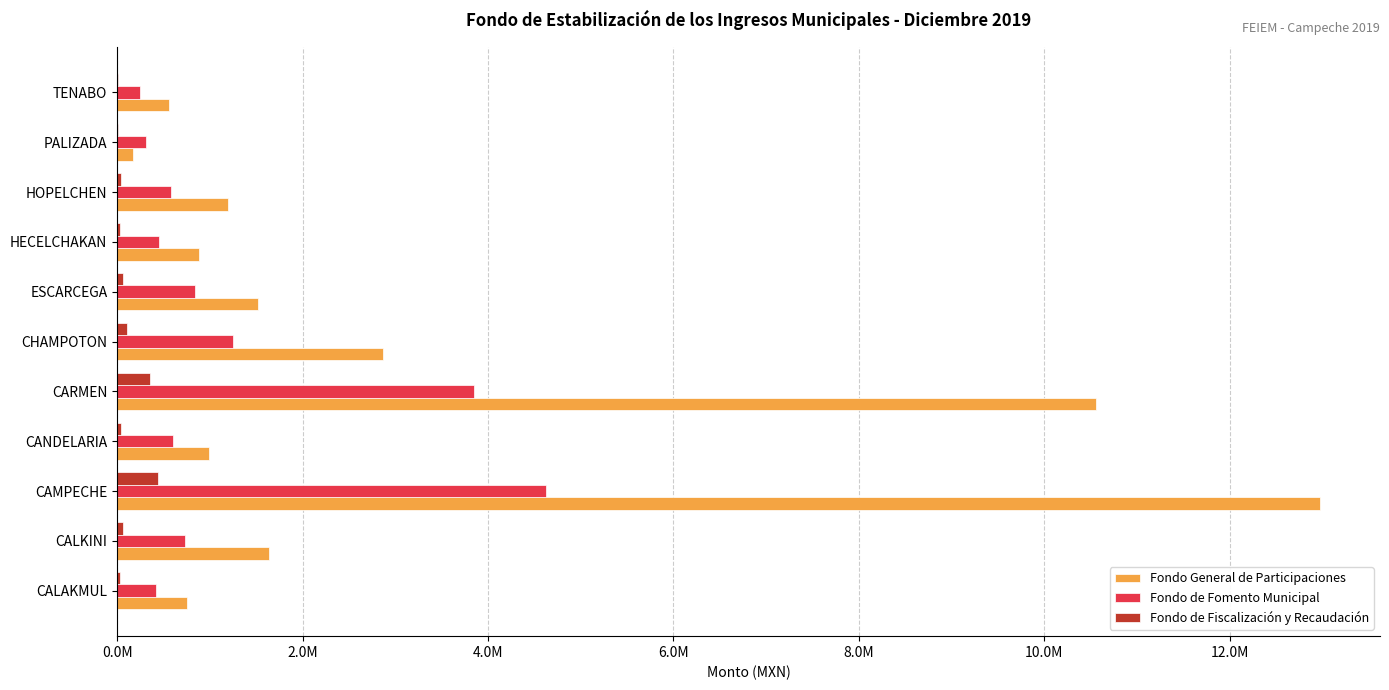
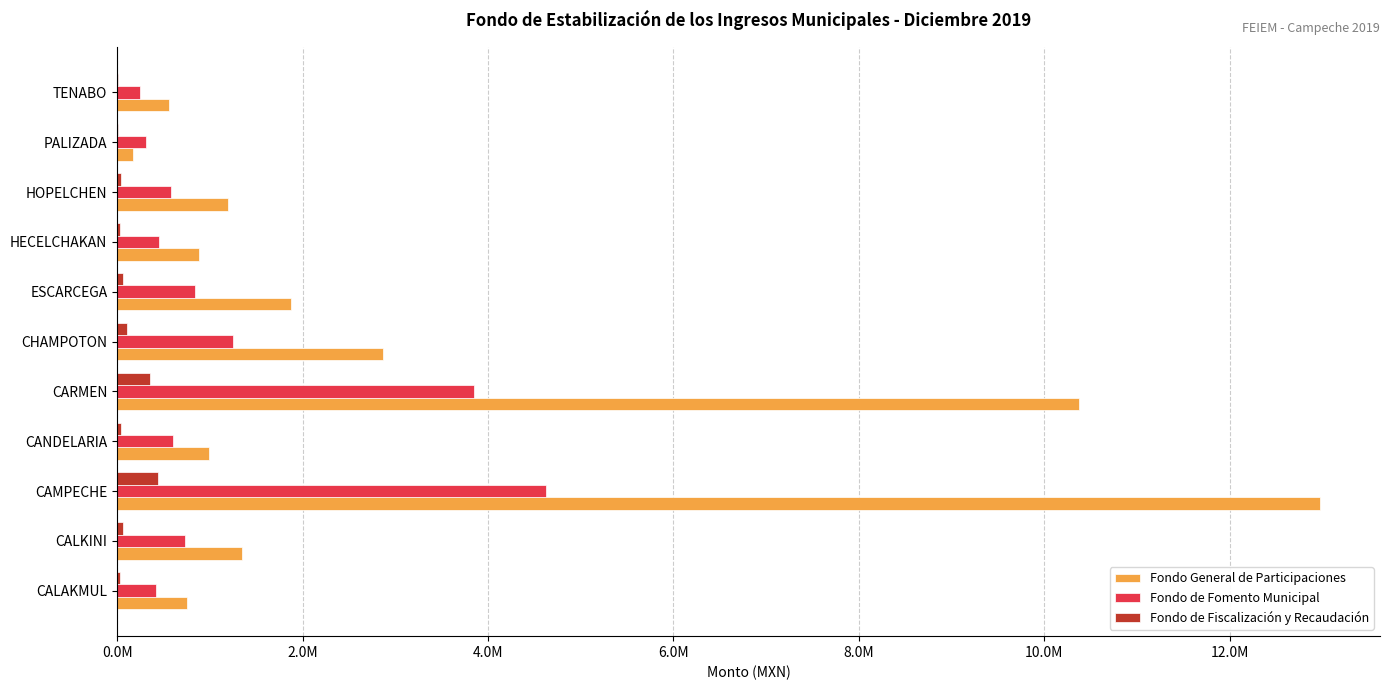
Fondo General de Participaciones, ESCARCEGA: 1500000 -> 1900000
Fondo General de Participaciones, CARMEN: 10600000 -> 10400000
Fondo General de Participaciones, CALKINI: 1600000 -> 1300000
